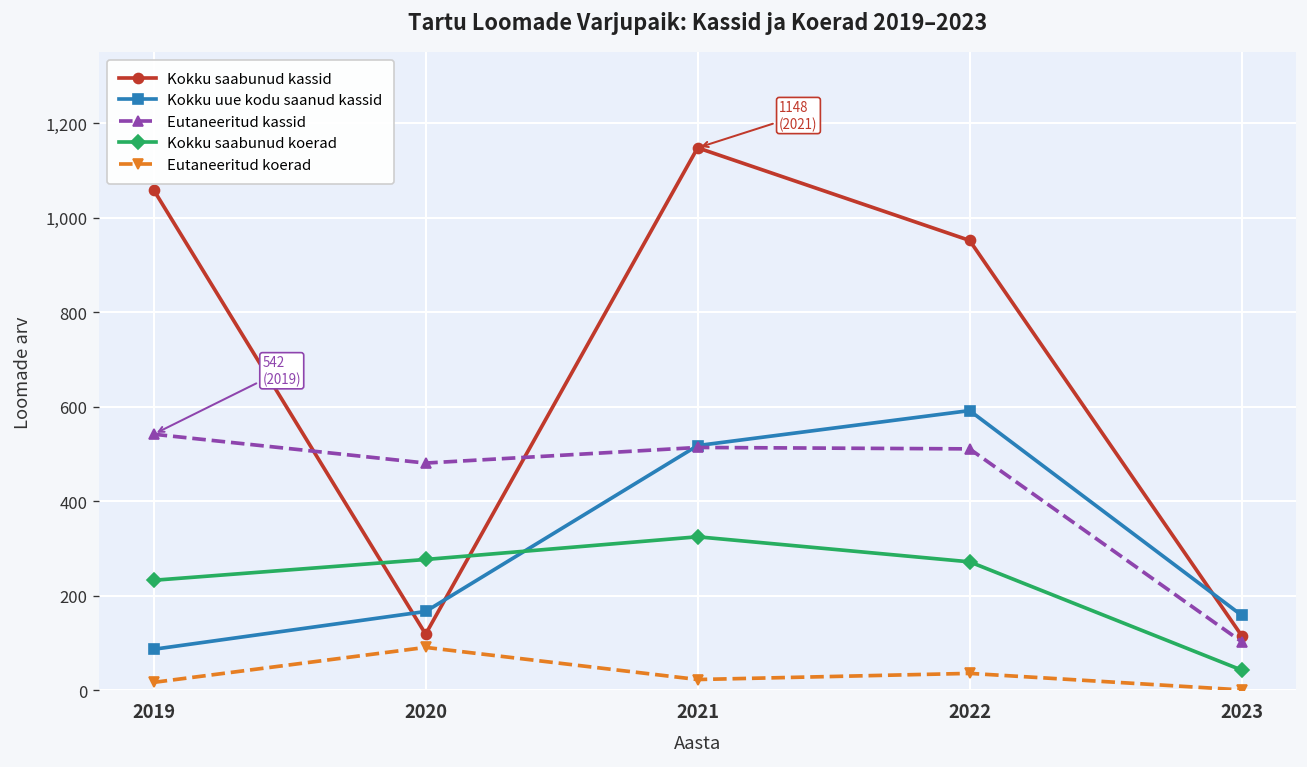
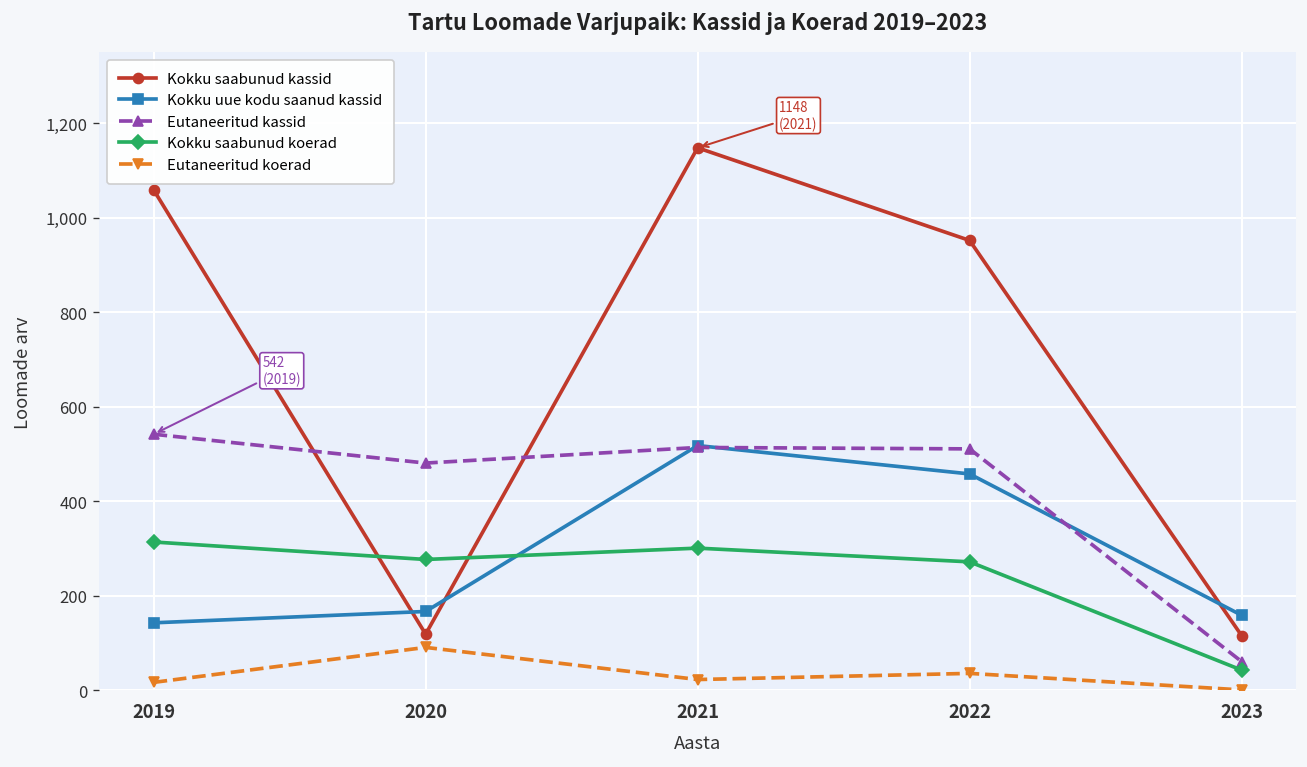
Kokku uue kodu saanud kassid, 2019: 90 -> 140
Kokku saabunud koerad, 2019: 230 -> 310
Kokku saabunud koerad, 2021: 330 -> 300
Kokku uue kodu saanud kassid, 2022: 590 -> 460
Eutaneeritud kassid, 2023: 100 -> 60
